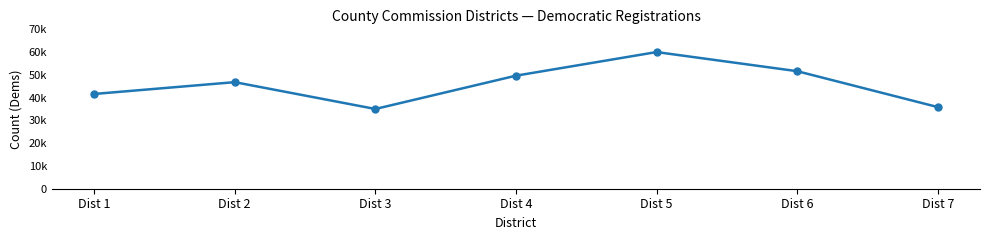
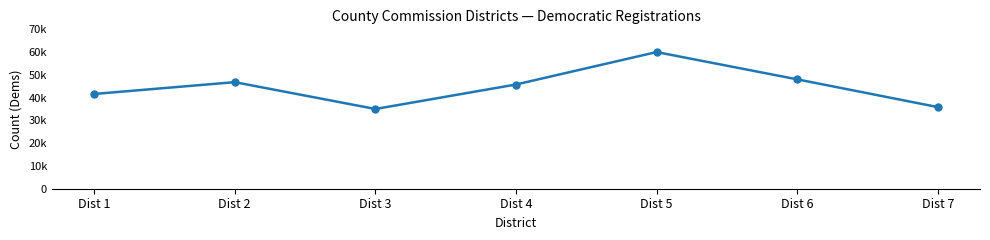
Dist 4: 50000 -> 46000
Dist 6: 52000 -> 48000
